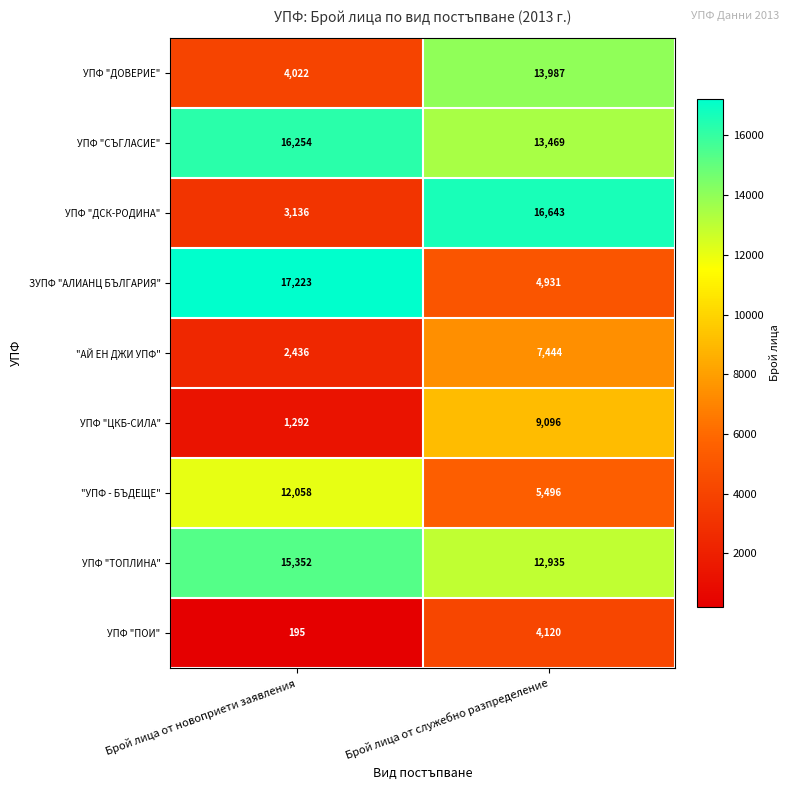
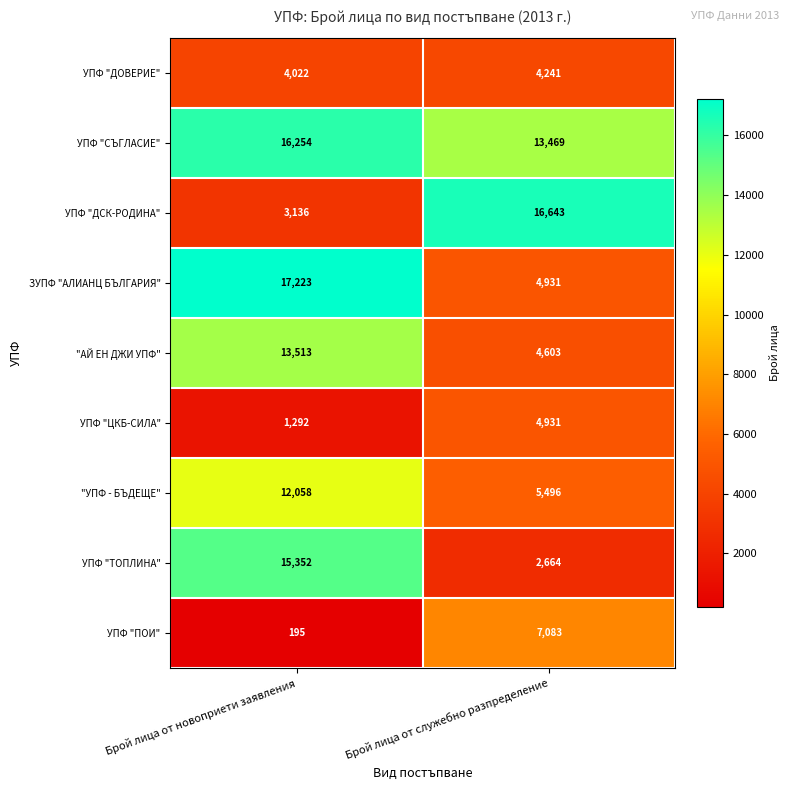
УПФ "ДОВЕРИЕ", Брой лица от служебно разпределение: 13,987 -> 4,241
"АЙ ЕН ДЖИ УПФ", Брой лица от новоприети заявления: 2,436 -> 13,513
"АЙ ЕН ДЖИ УПФ", Брой лица от служебно разпределение: 7,444 -> 4,603
УПФ "ЦКБ-СИЛА", Брой лица от служебно разпределение: 9,096 -> 4,931
УПФ "ТОПЛИНА", Брой лица от служебно разпределение: 12,935 -> 2,664
УПФ "ПОИ", Брой лица от служебно разпределение: 4,120 -> 7,083
